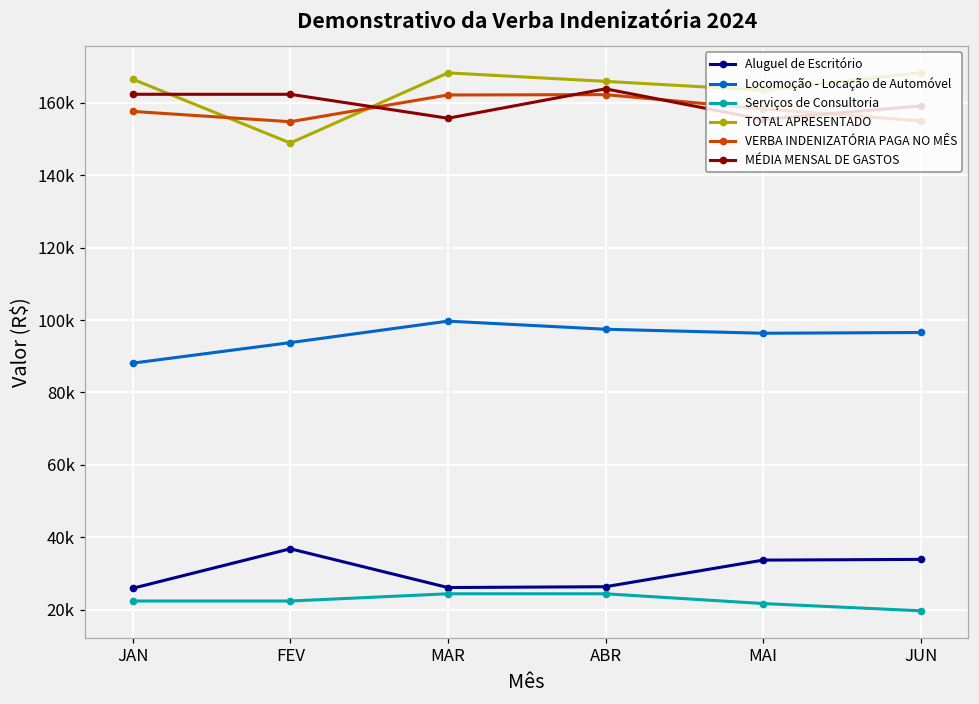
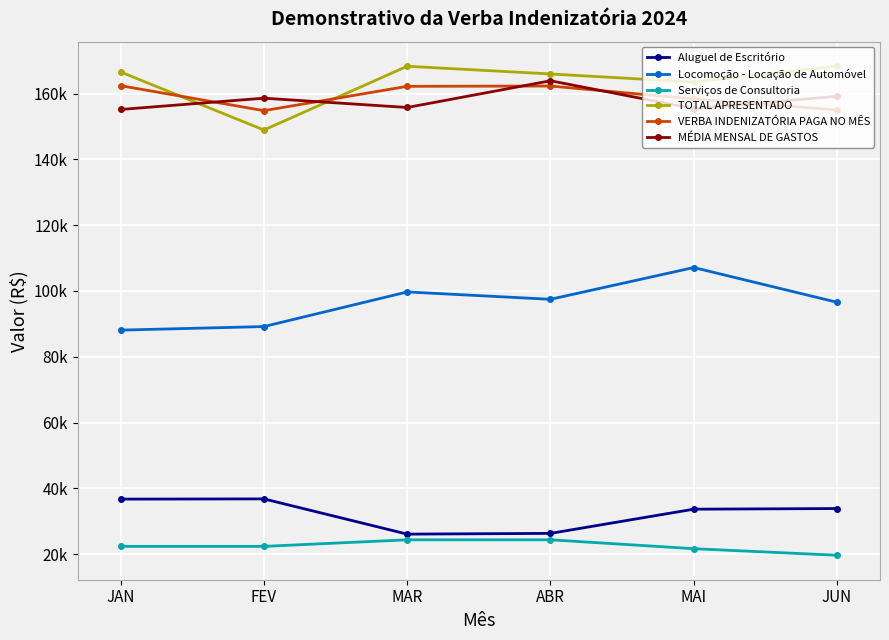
Aluguel de Escritório, JAN: 26000 -> 37000
VERBA INDENIZATÓRIA PAGA NO MÊS, JAN: 158000 -> 162000
MÉDIA MENSAL DE GASTOS, JAN: 162000 -> 155000
Locomoção - Locação de Automóvel, FEV: 94000 -> 89000
MÉDIA MENSAL DE GASTOS, FEV: 162000 -> 159000
Locomoção - Locação de Automóvel, MAI: 96000 -> 107000
